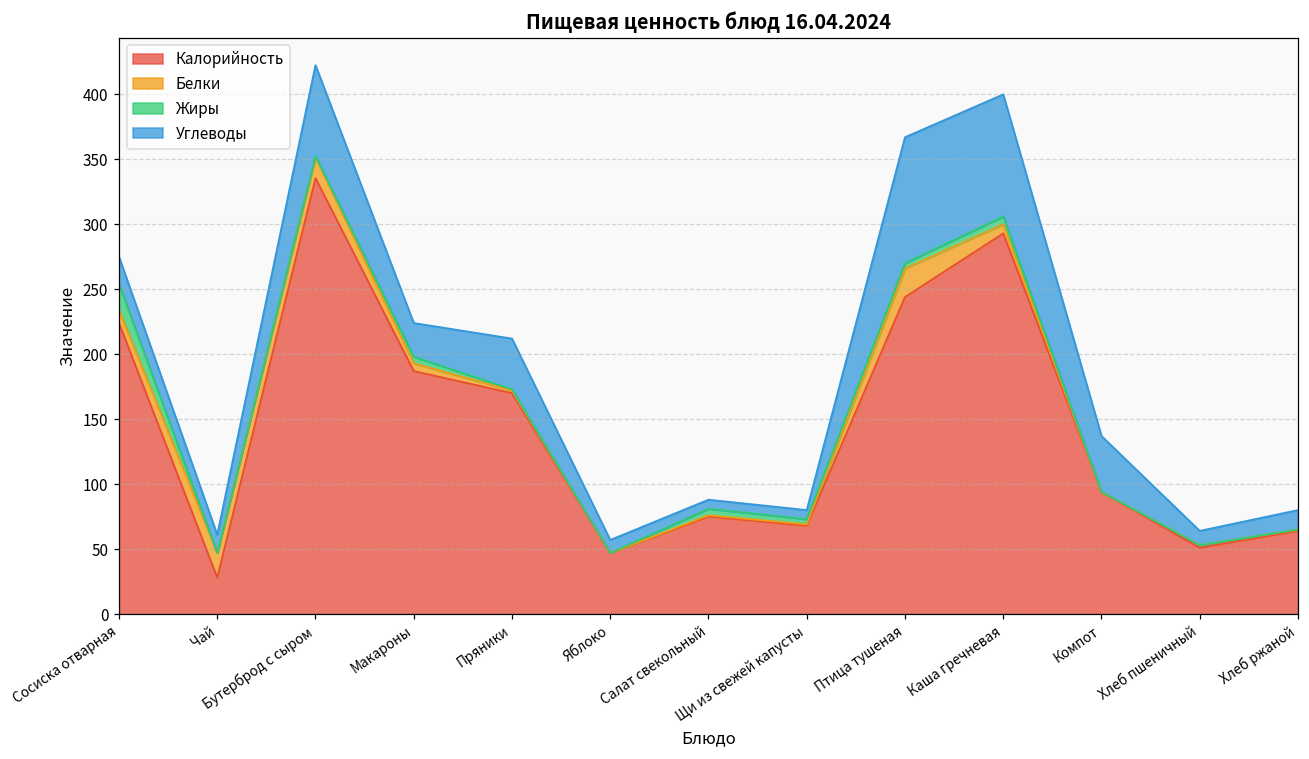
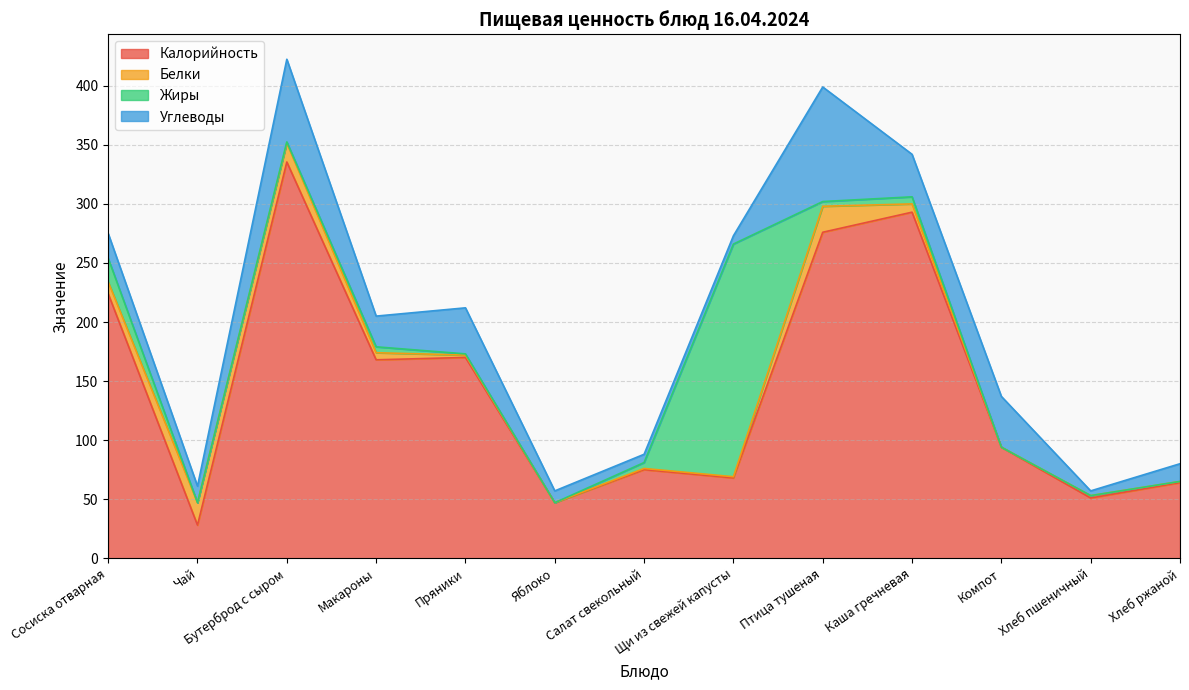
Калорийность, Макароны: 187 -> 168
Жиры, Щи из свежей капусты: 4 -> 197
Калорийность, Птица тушеная: 244 -> 276
Углеводы, Каша гречневая: 94 -> 36
Углеводы, Хлеб пшеничный: 11 -> 4
